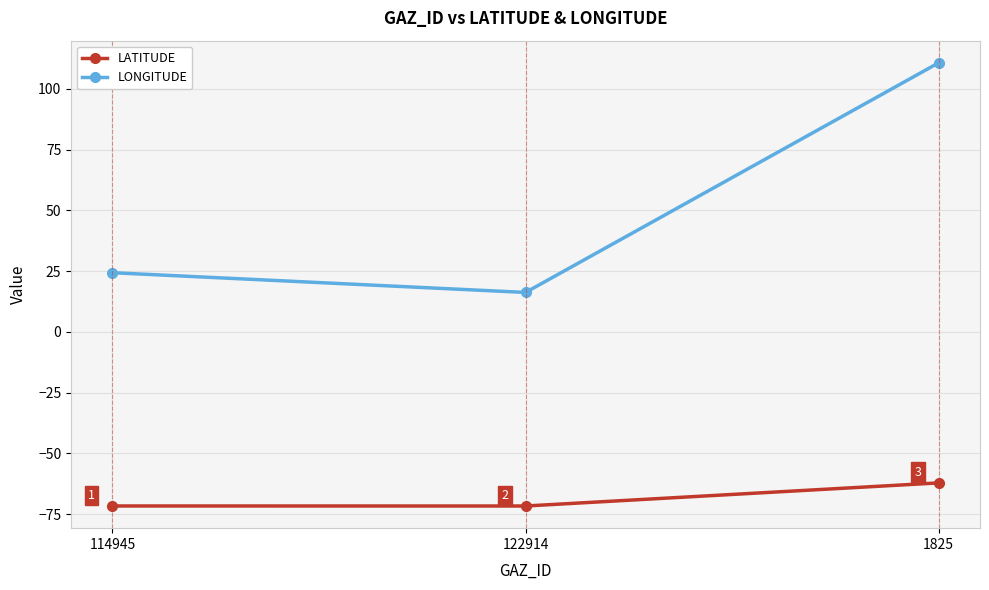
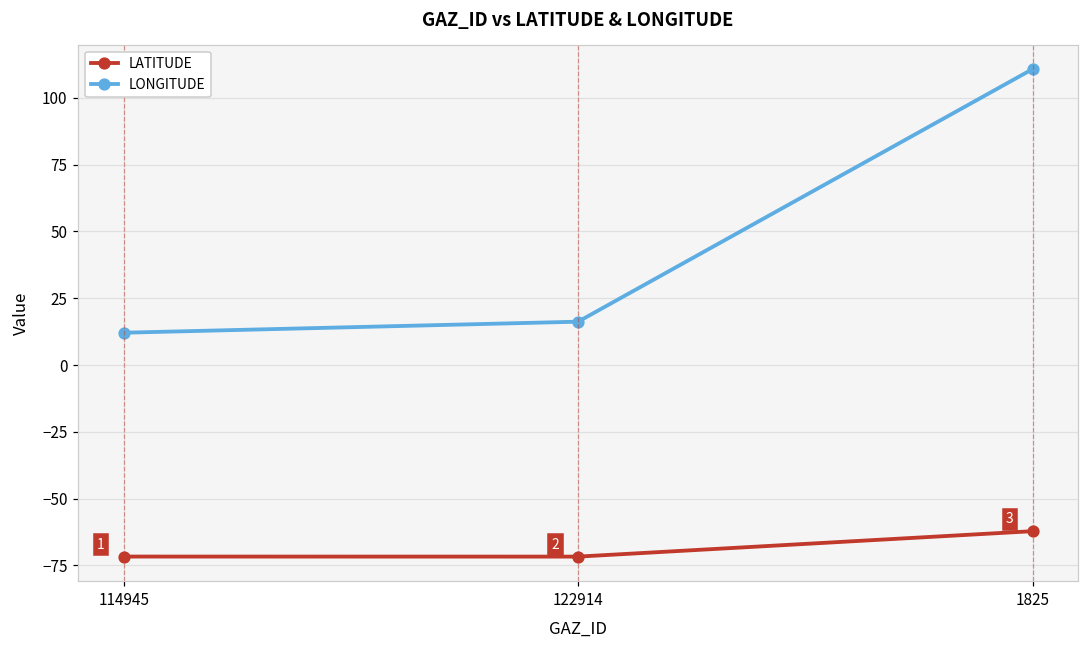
LONGITUDE, 114945: 24 -> 12
